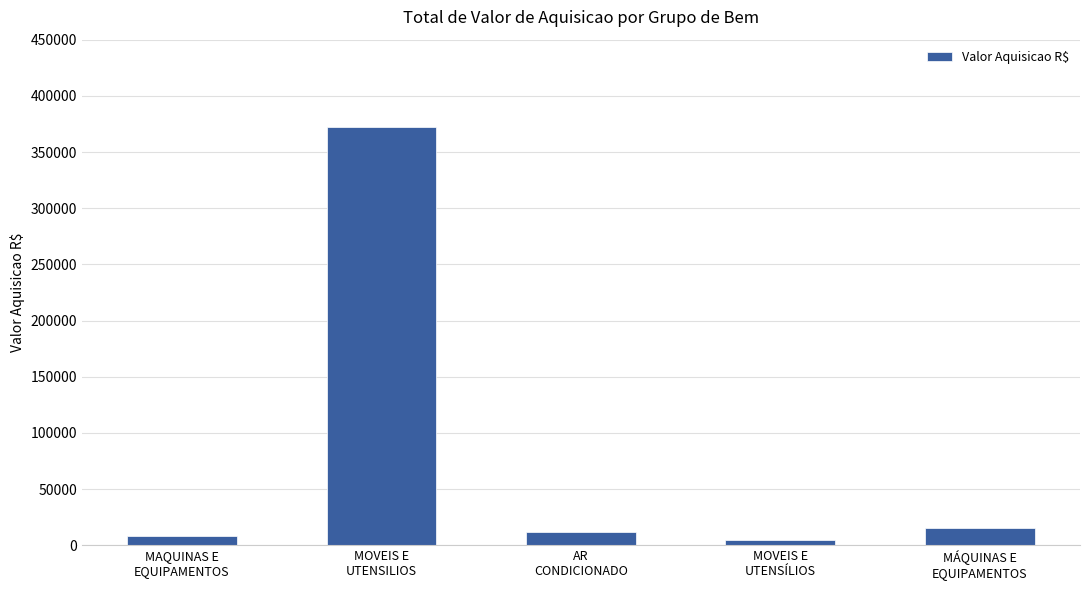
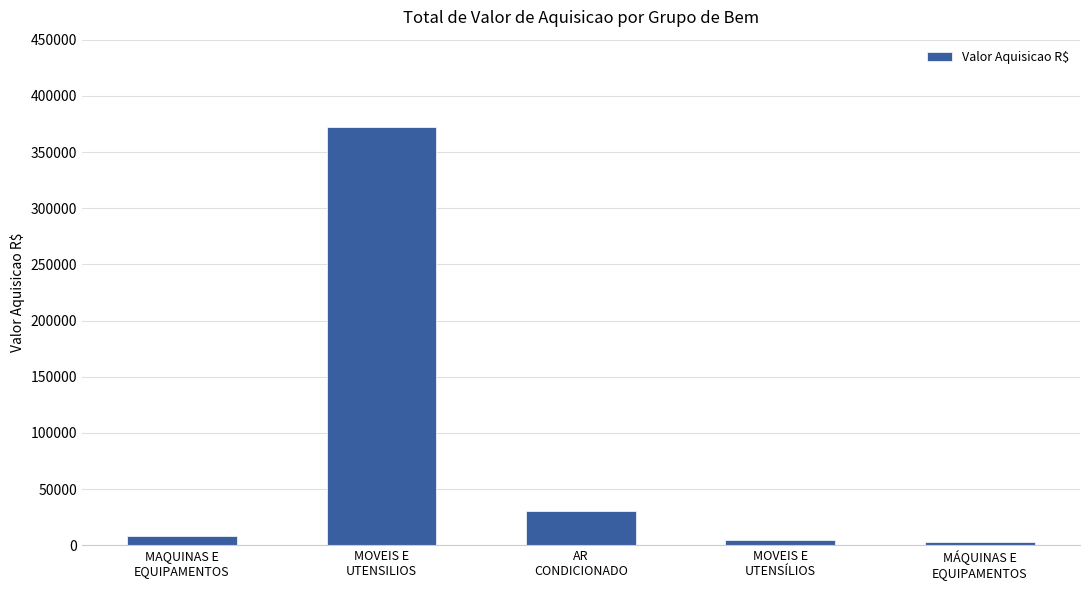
AR CONDICIONADO: 11000 -> 30000
MÁQUINAS E EQUIPAMENTOS: 15000 -> 3000
